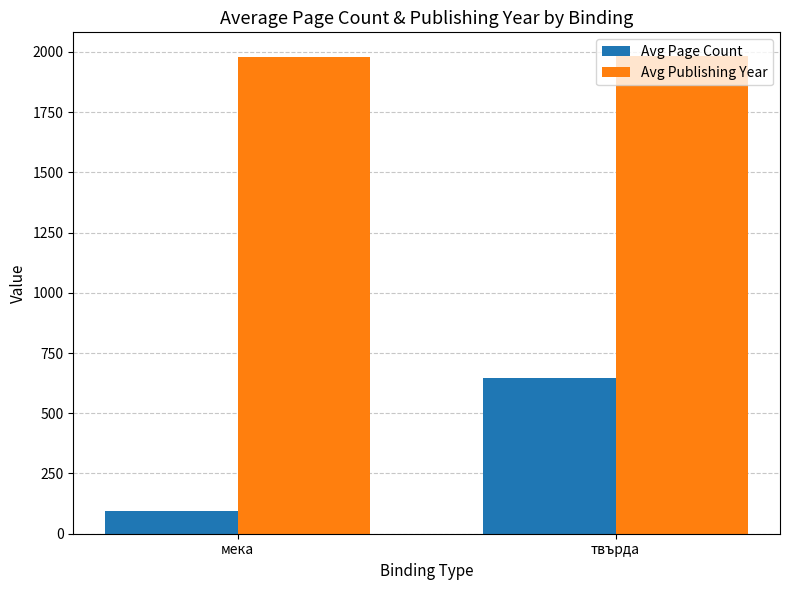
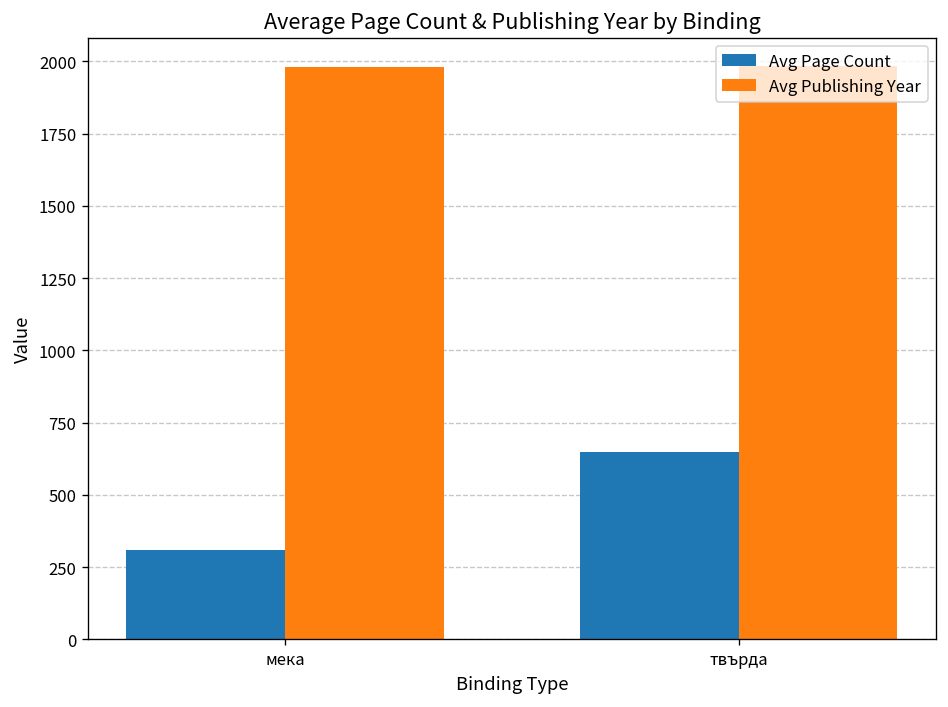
Avg Page Count, мека: 90 -> 310
